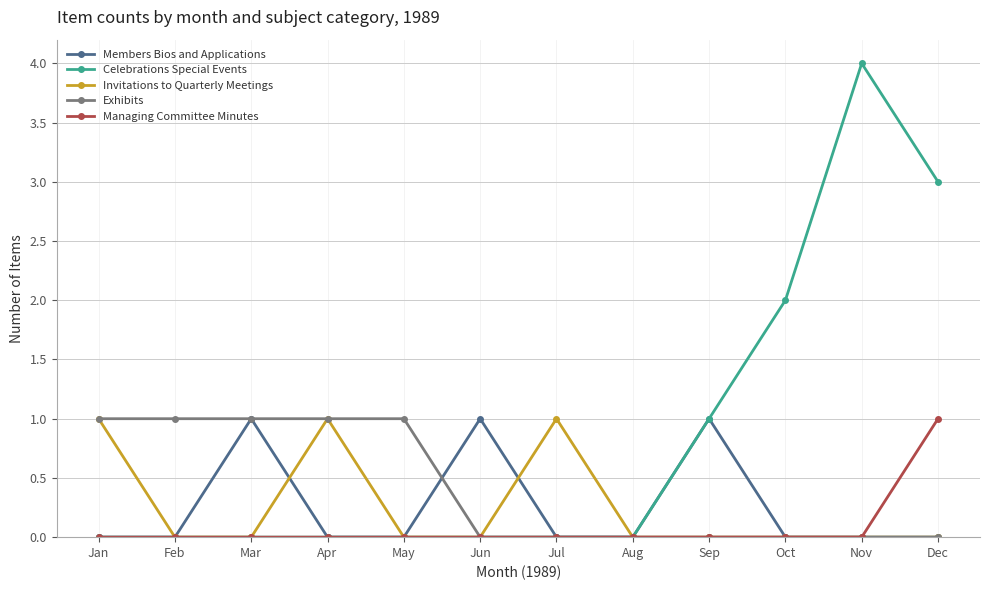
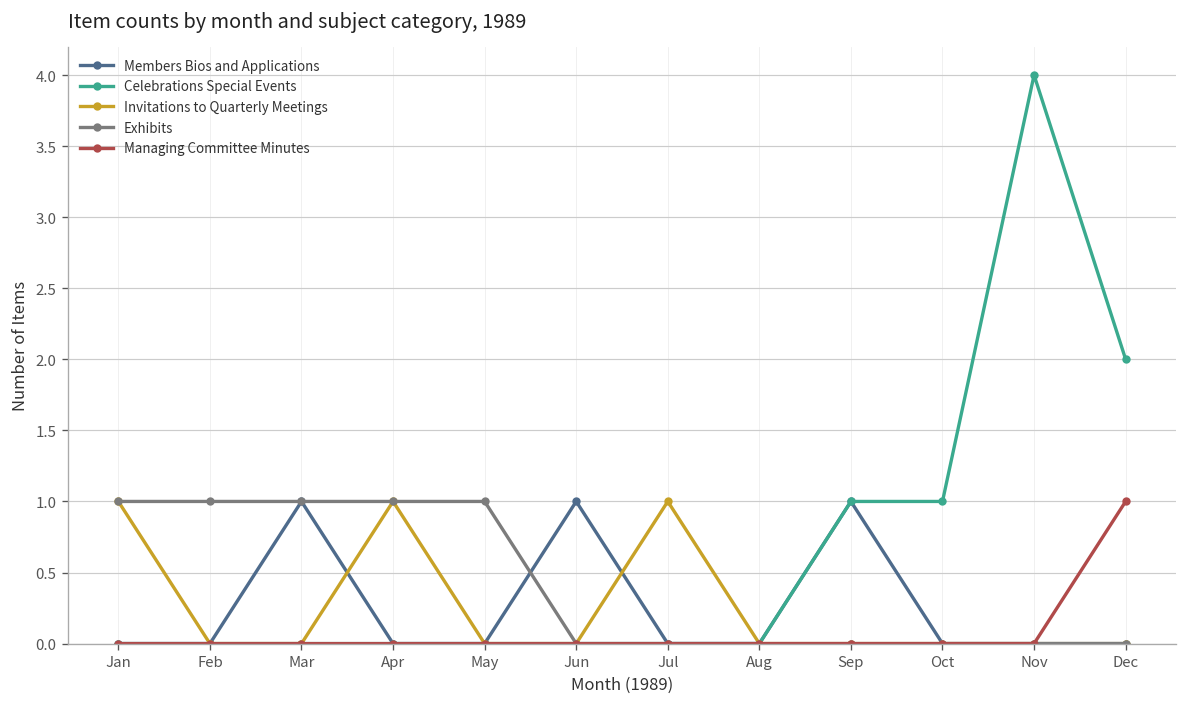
Celebrations Special Events, Oct: 2 -> 1
Celebrations Special Events, Dec: 3 -> 2
